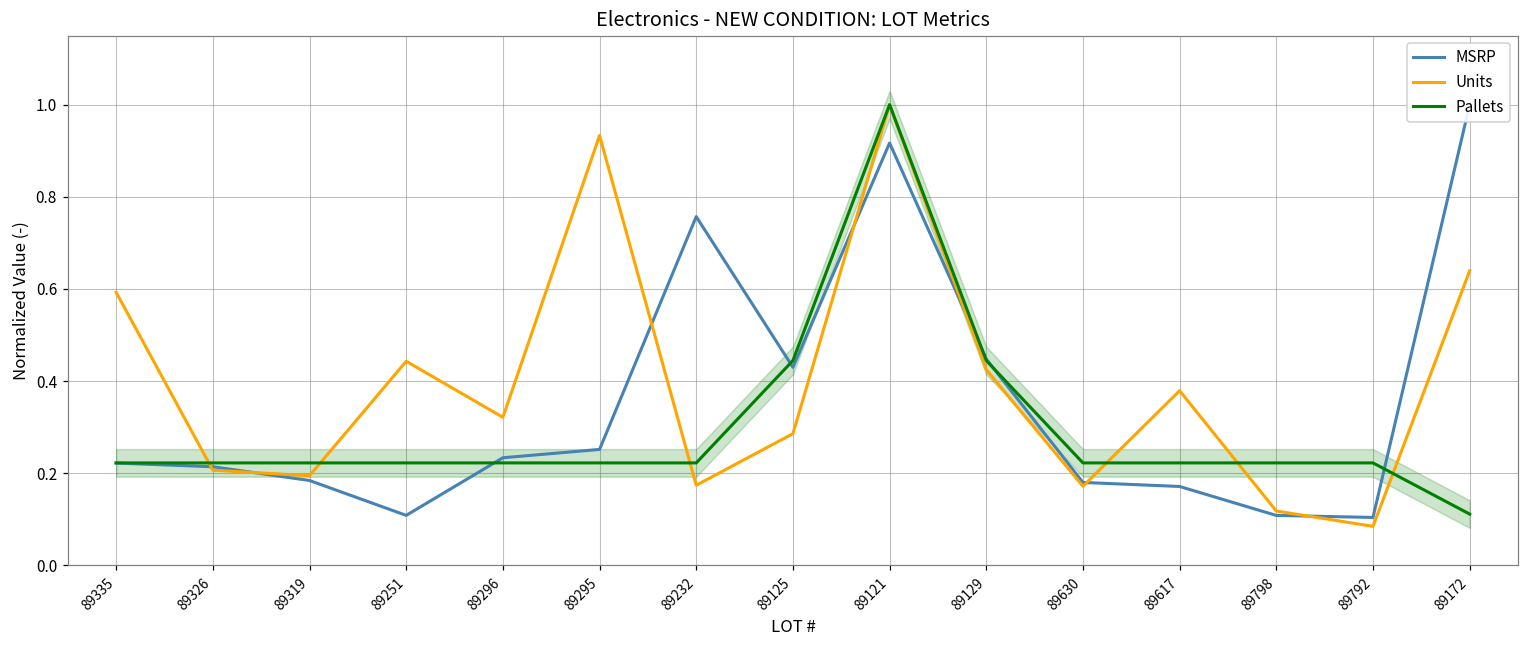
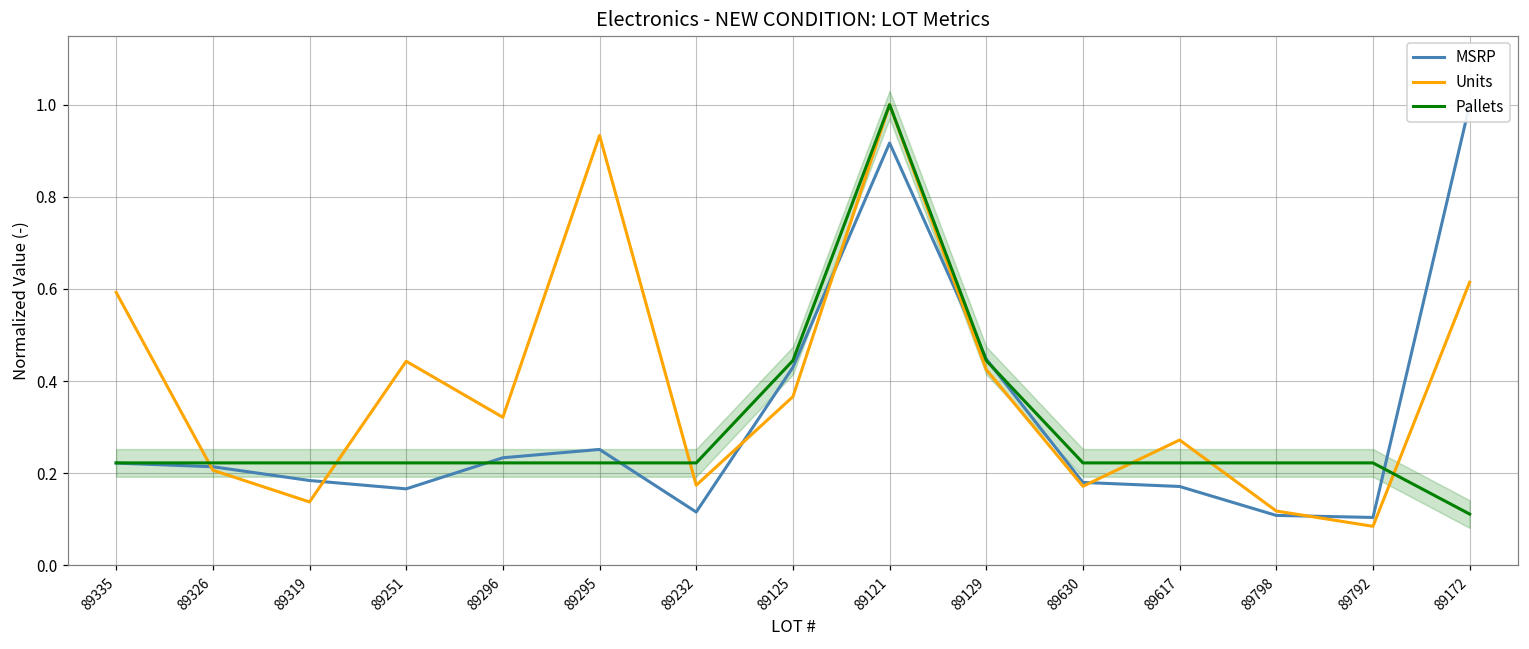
Units, 89319: 0.19 -> 0.14
MSRP, 89251: 0.11 -> 0.17
MSRP, 89232: 0.76 -> 0.12
Units, 89125: 0.29 -> 0.37
Units, 89617: 0.38 -> 0.27
Units, 89172: 0.64 -> 0.61
